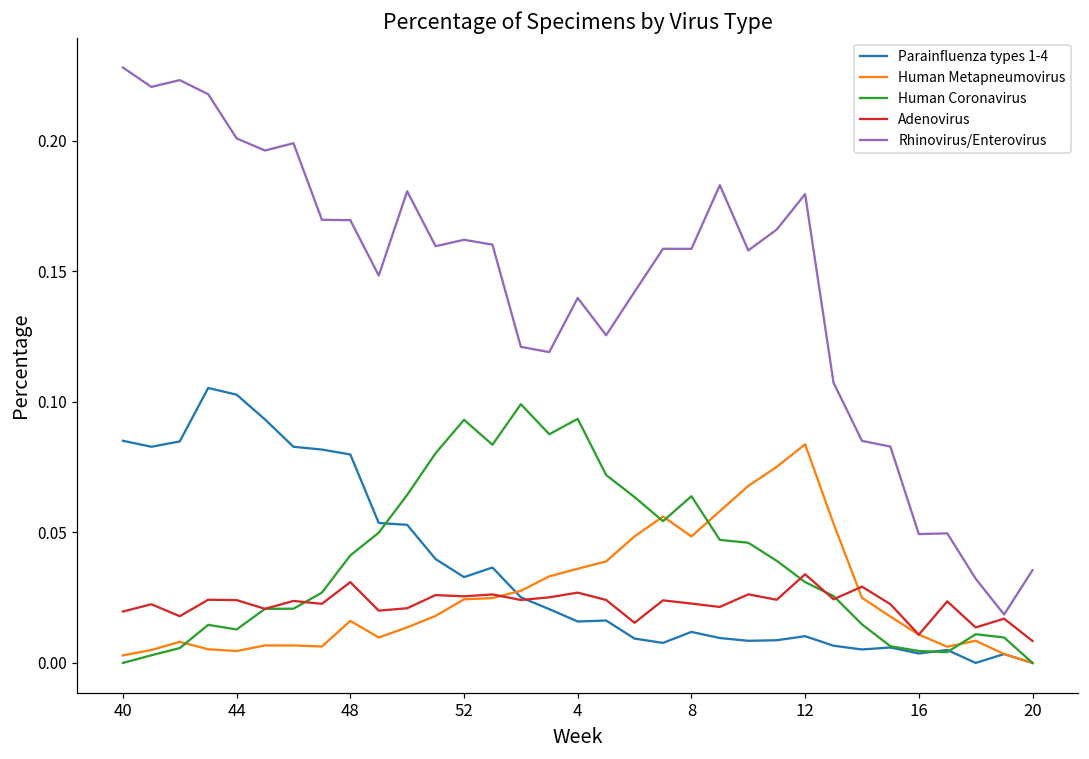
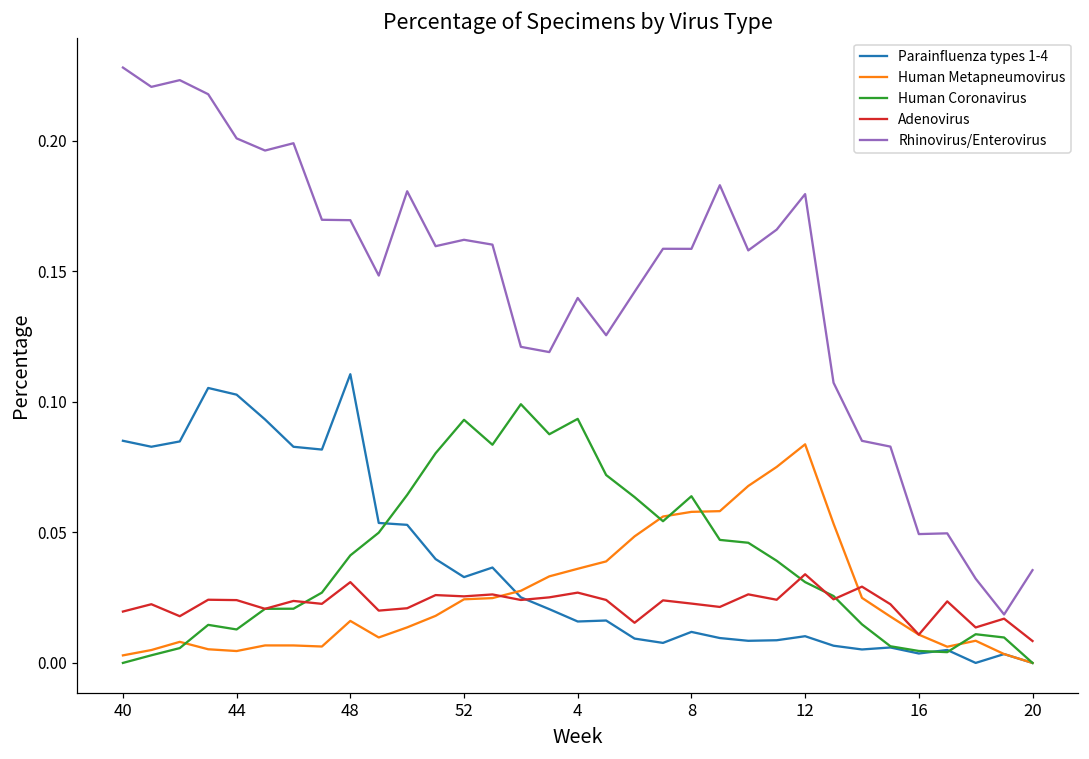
Parainfluenza types 1-4, 48: 0.080 -> 0.111
Human Metapneumovirus, 8: 0.048 -> 0.058
